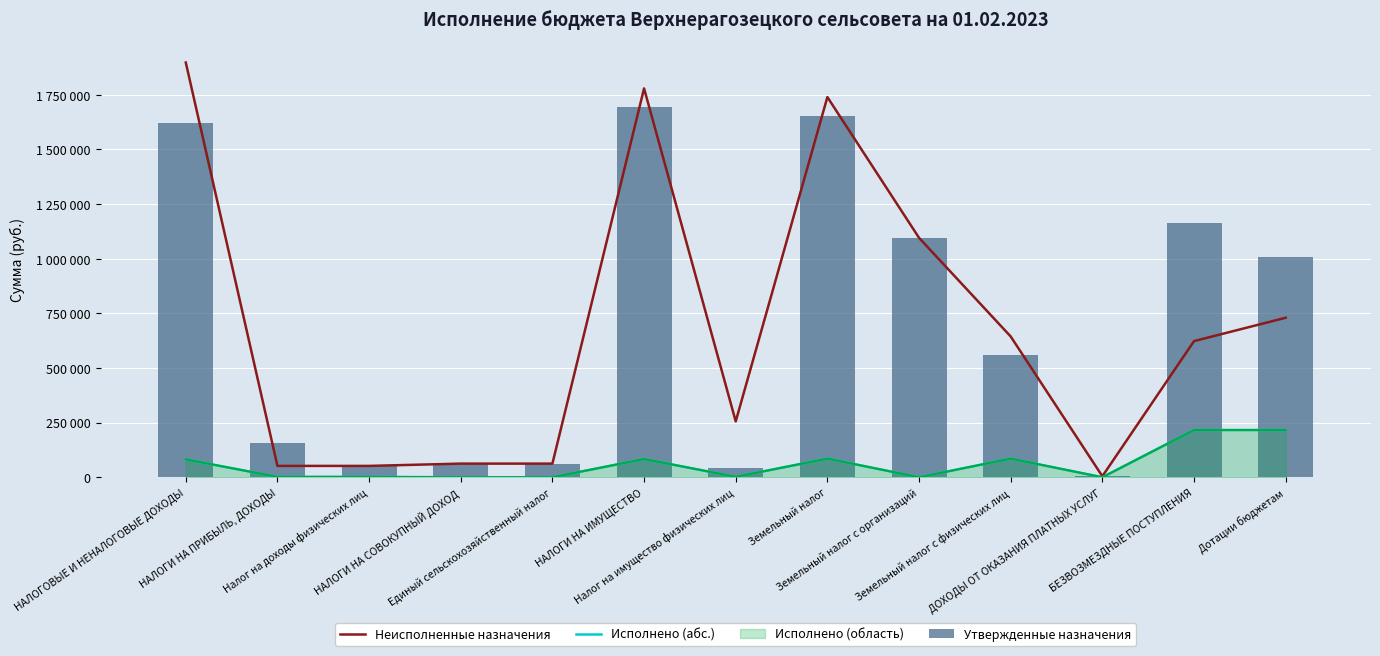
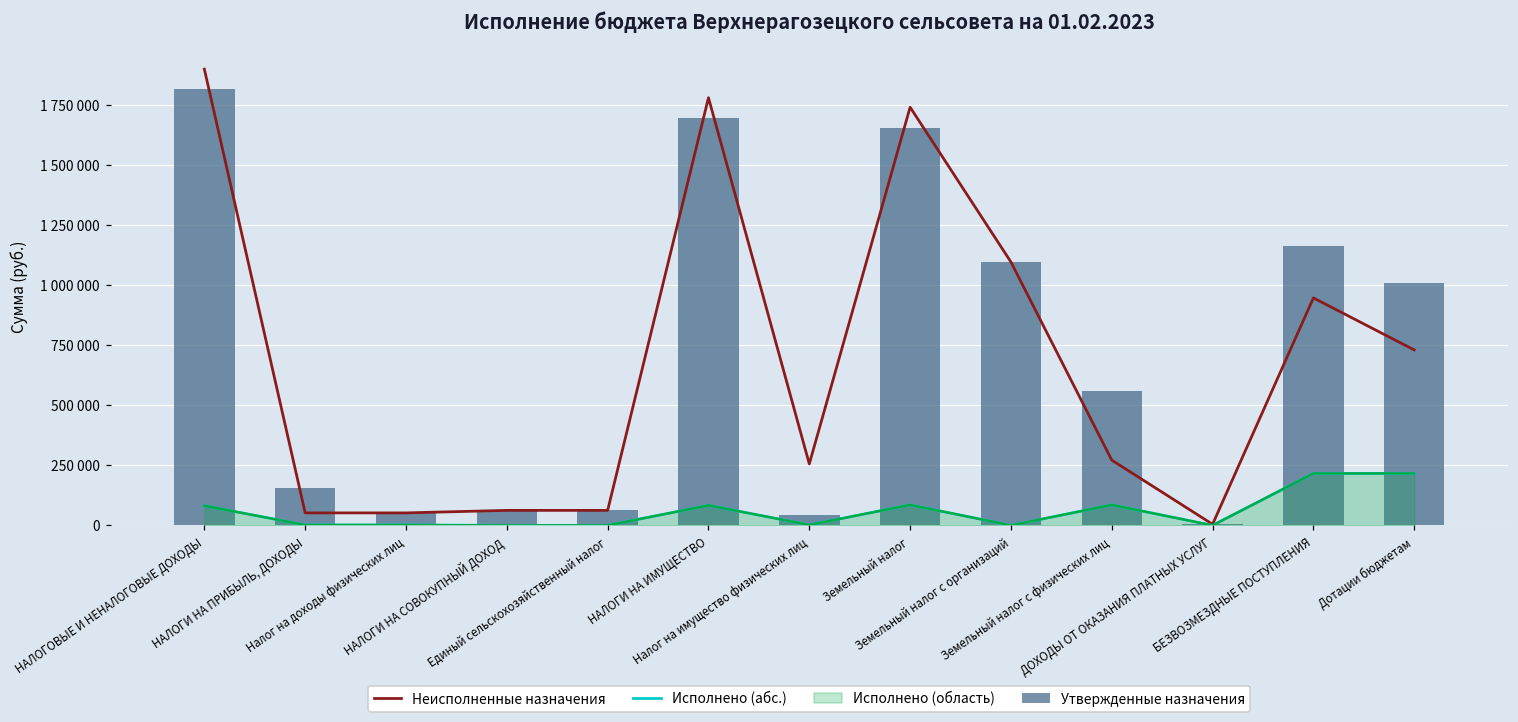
Утвержденные назначения, НАЛОГОВЫЕ И НЕНАЛОГОВЫЕ ДОХОДЫ: 1620000 -> 1820000
Неисполненные назначения, Земельный налог с физических лиц: 640000 -> 270000
Неисполненные назначения, БЕЗВОЗМЕЗДНЫЕ ПОСТУПЛЕНИЯ: 620000 -> 950000
